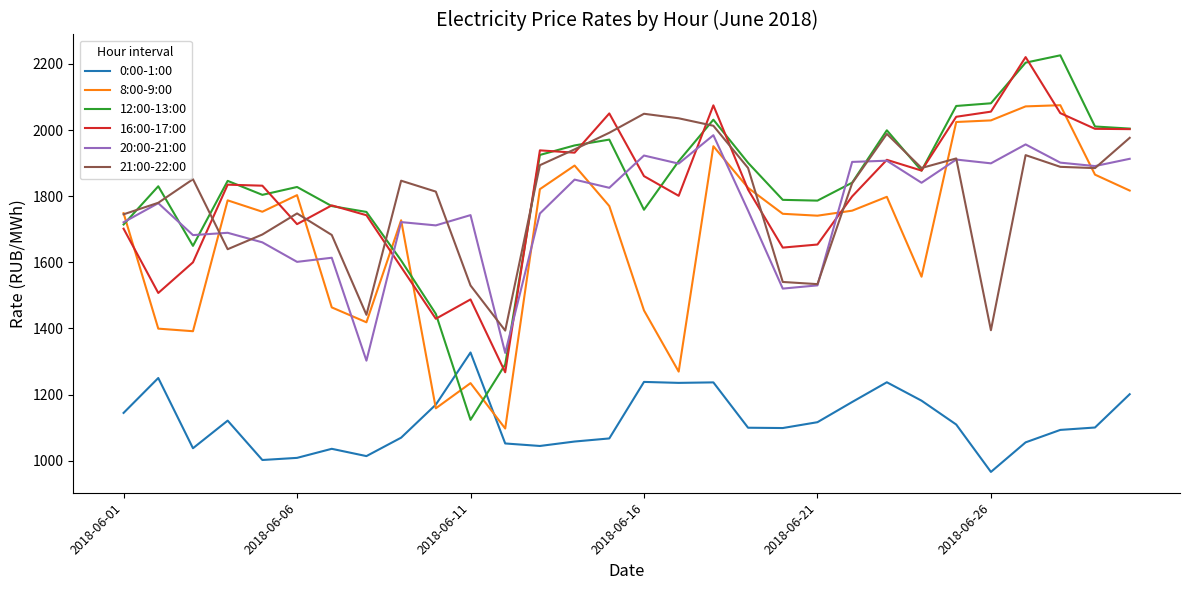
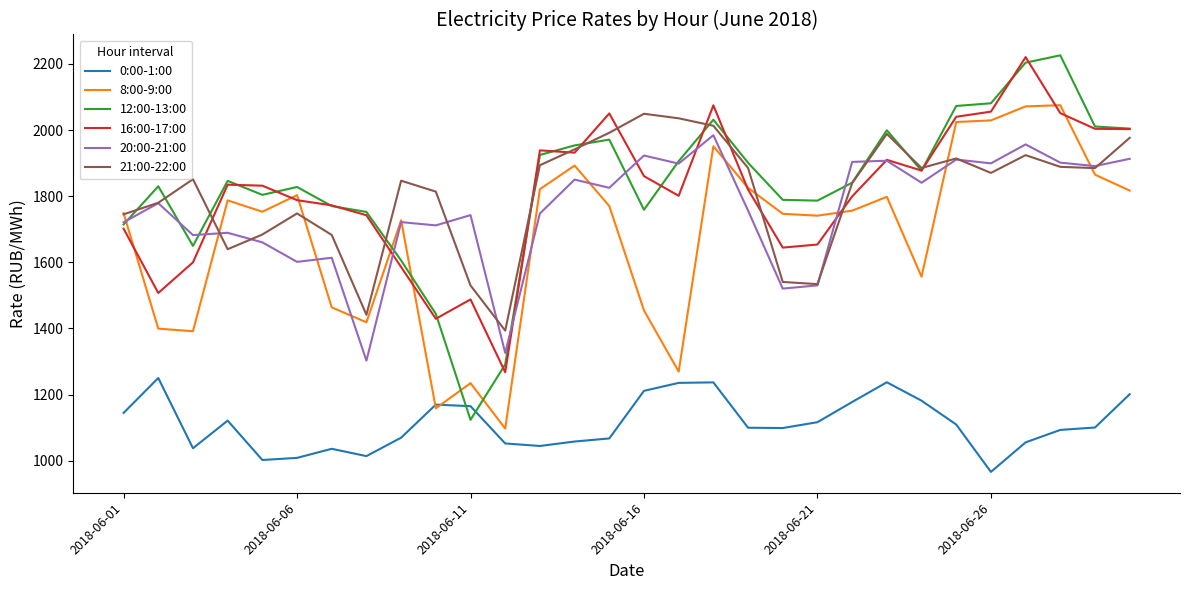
16:00-17:00, 2018-06-06: 1720 -> 1790
0:00-1:00, 2018-06-11: 1330 -> 1170
0:00-1:00, 2018-06-16: 1240 -> 1210
21:00-22:00, 2018-06-26: 1390 -> 1870
